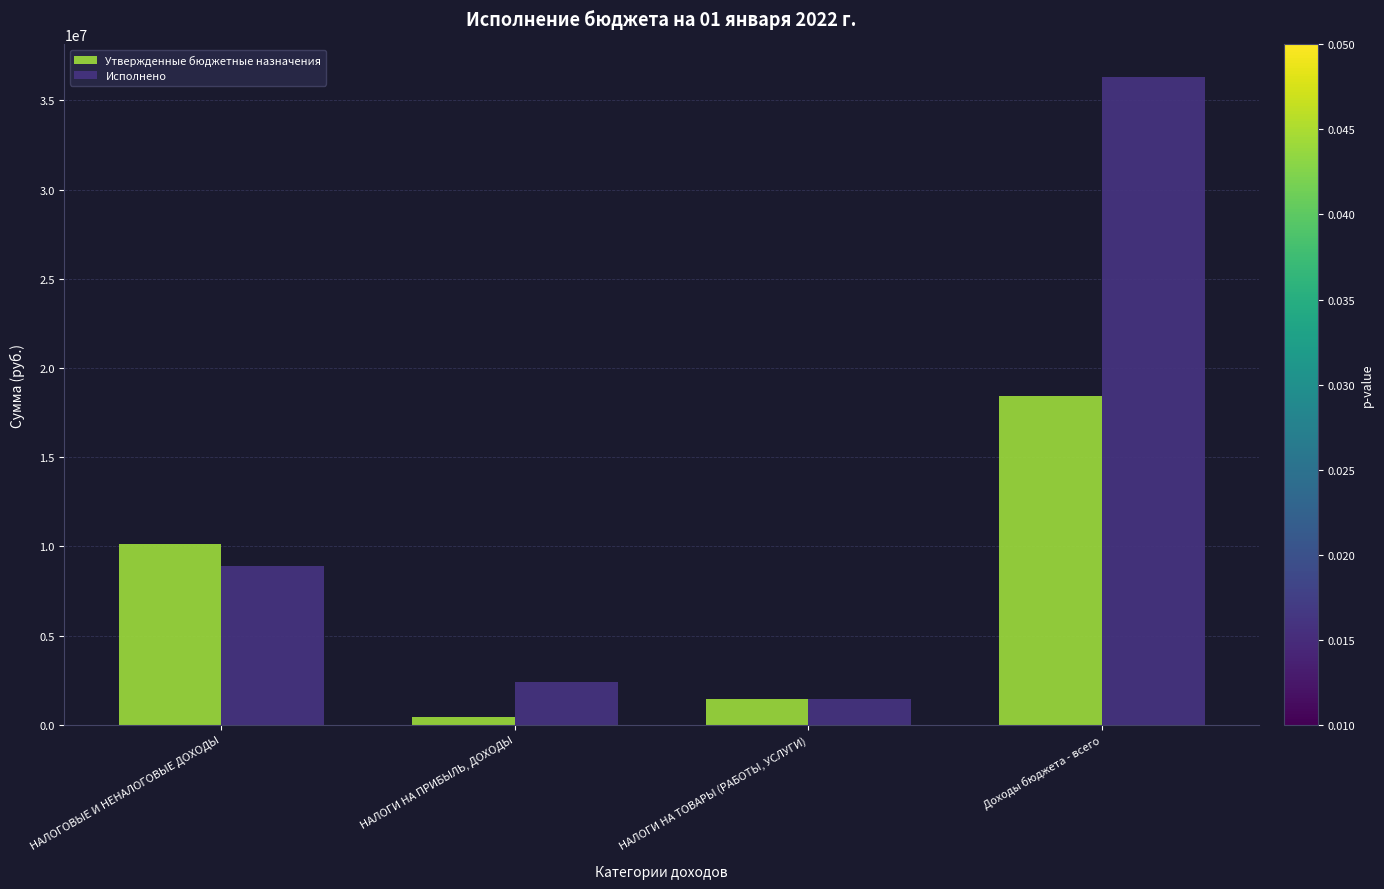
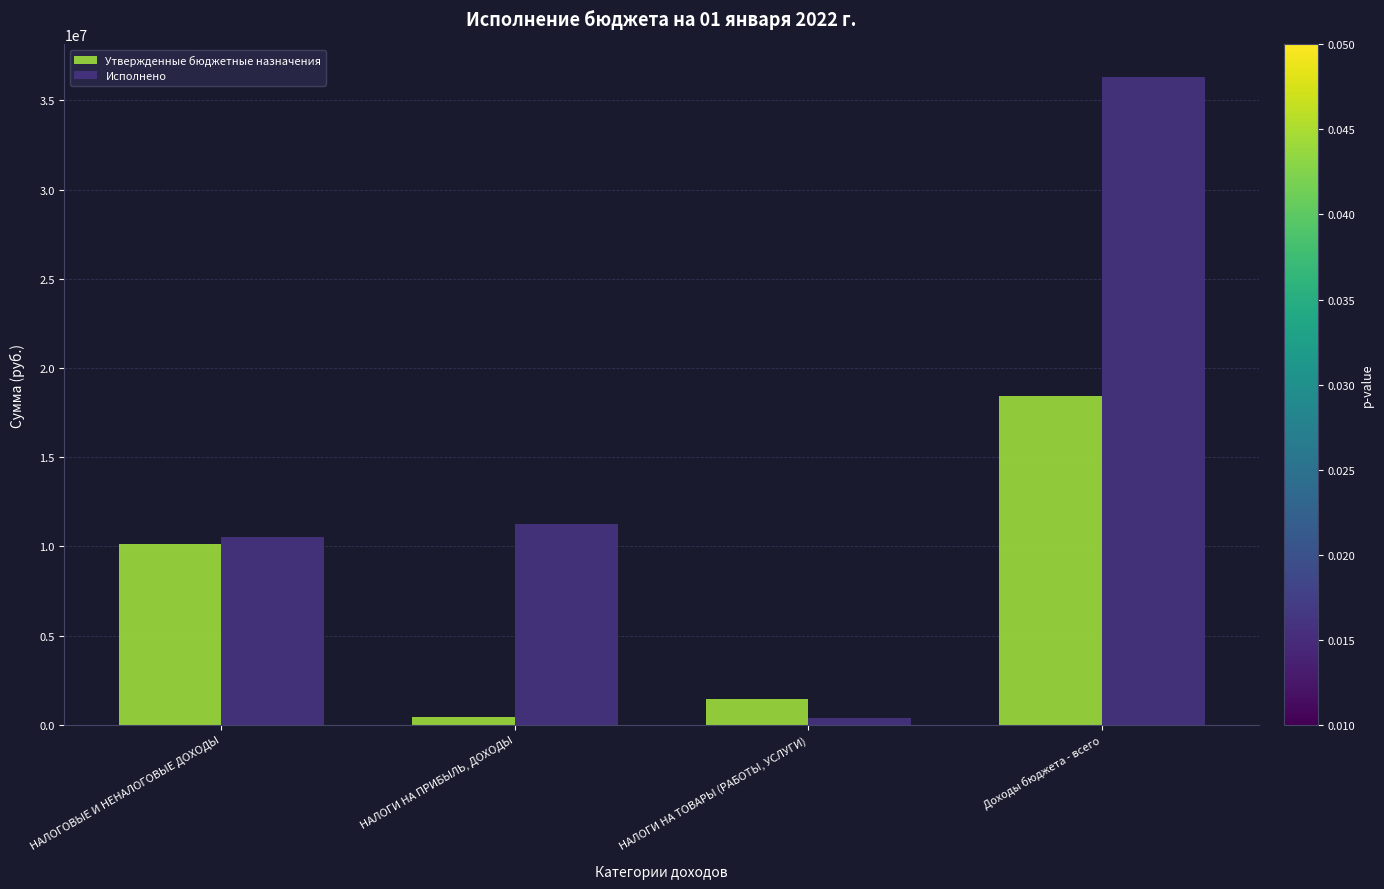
Исполнено, НАЛОГОВЫЕ И НЕНАЛОГОВЫЕ ДОХОДЫ: 8900000 -> 10500000
Исполнено, НАЛОГИ НА ПРИБЫЛЬ, ДОХОДЫ: 2400000 -> 11300000
Исполнено, НАЛОГИ НА ТОВАРЫ (РАБОТЫ, УСЛУГИ): 1400000 -> 400000
